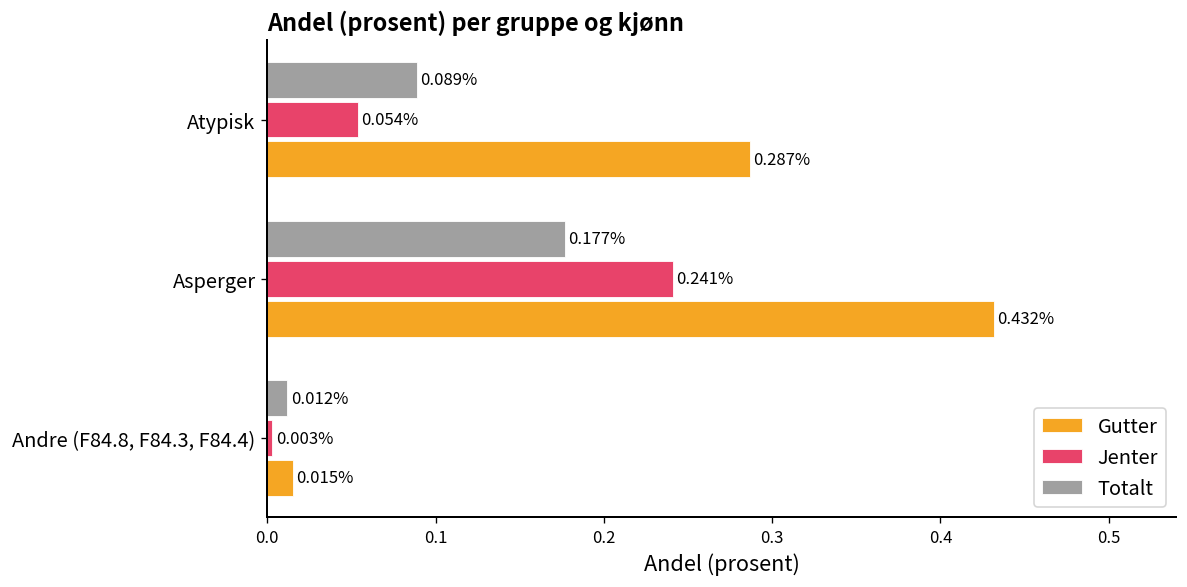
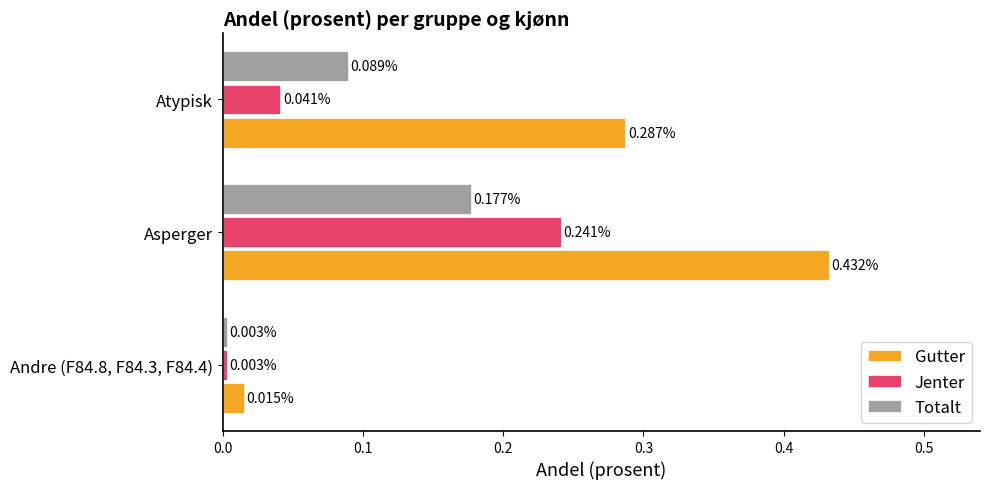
Jenter, Atypisk: 0.054% -> 0.041%
Totalt, Andre (F84.8, F84.3, F84.4): 0.012% -> 0.003%
